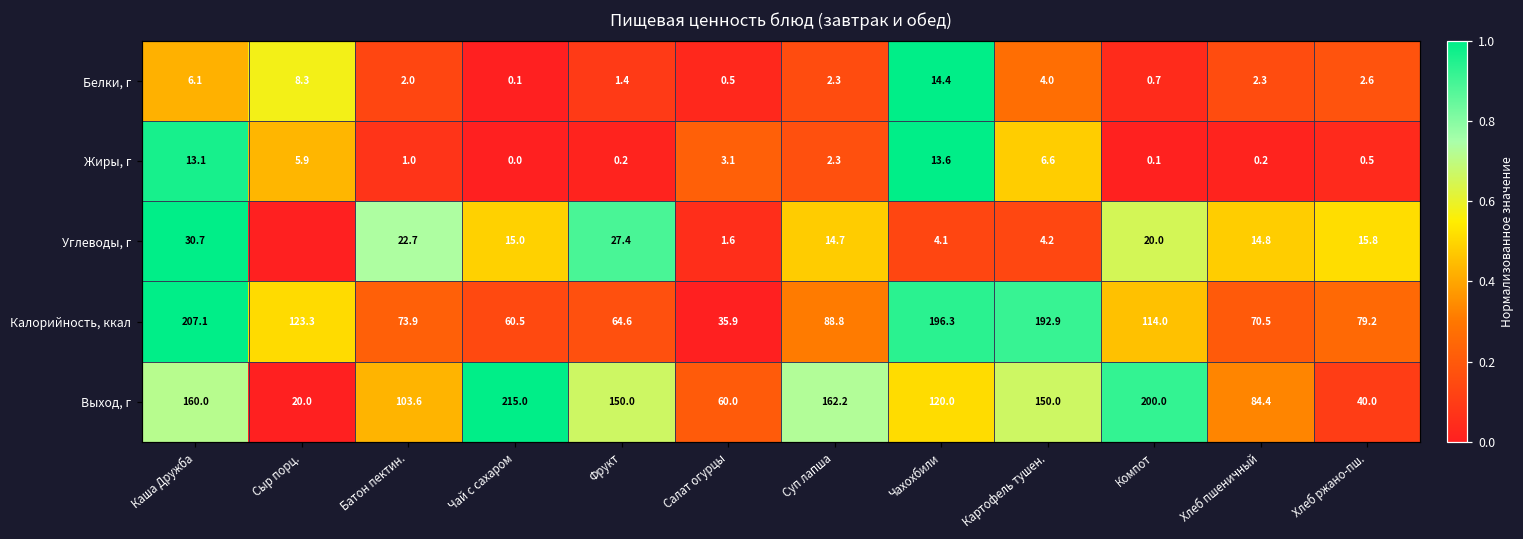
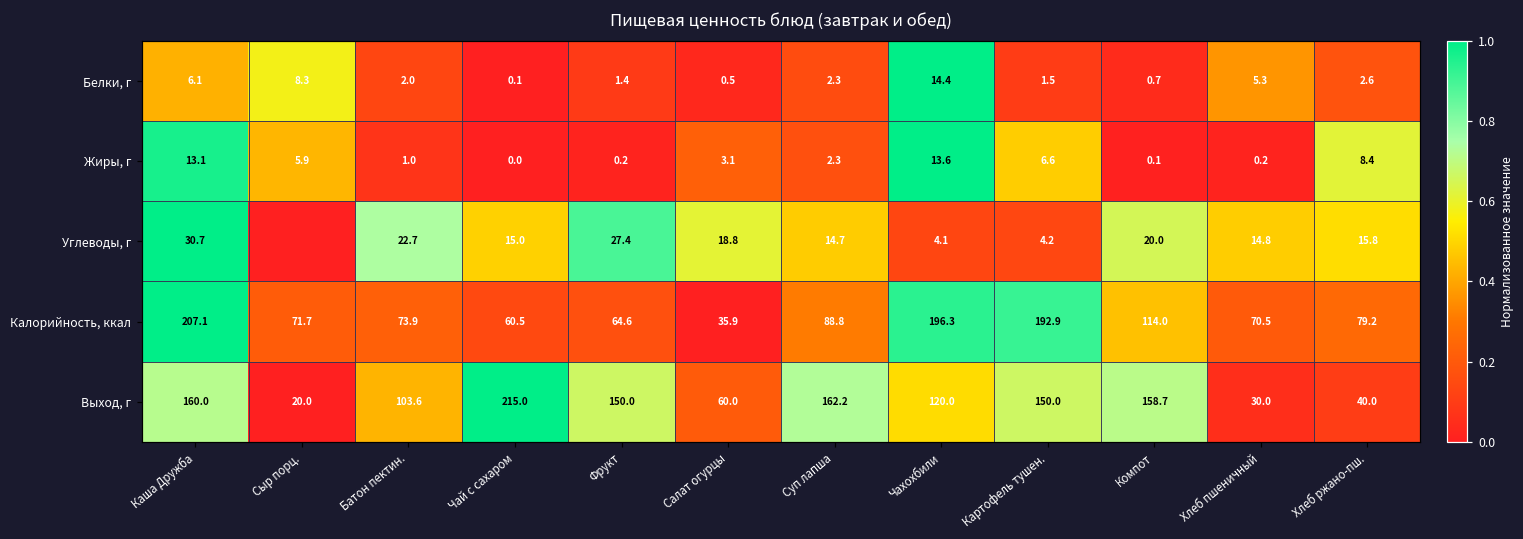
Белки, г, Картофель тушен.: 4.0 -> 1.5
Белки, г, Хлеб пшеничный: 2.3 -> 5.3
Жиры, г, Хлеб ржано-пш.: 0.5 -> 8.4
Углеводы, г, Салат огурцы: 1.6 -> 18.8
Калорийность, ккал, Сыр порц.: 123.3 -> 71.7
Выход, г, Компот: 200.0 -> 158.7
Выход, г, Хлеб пшеничный: 84.4 -> 30.0
